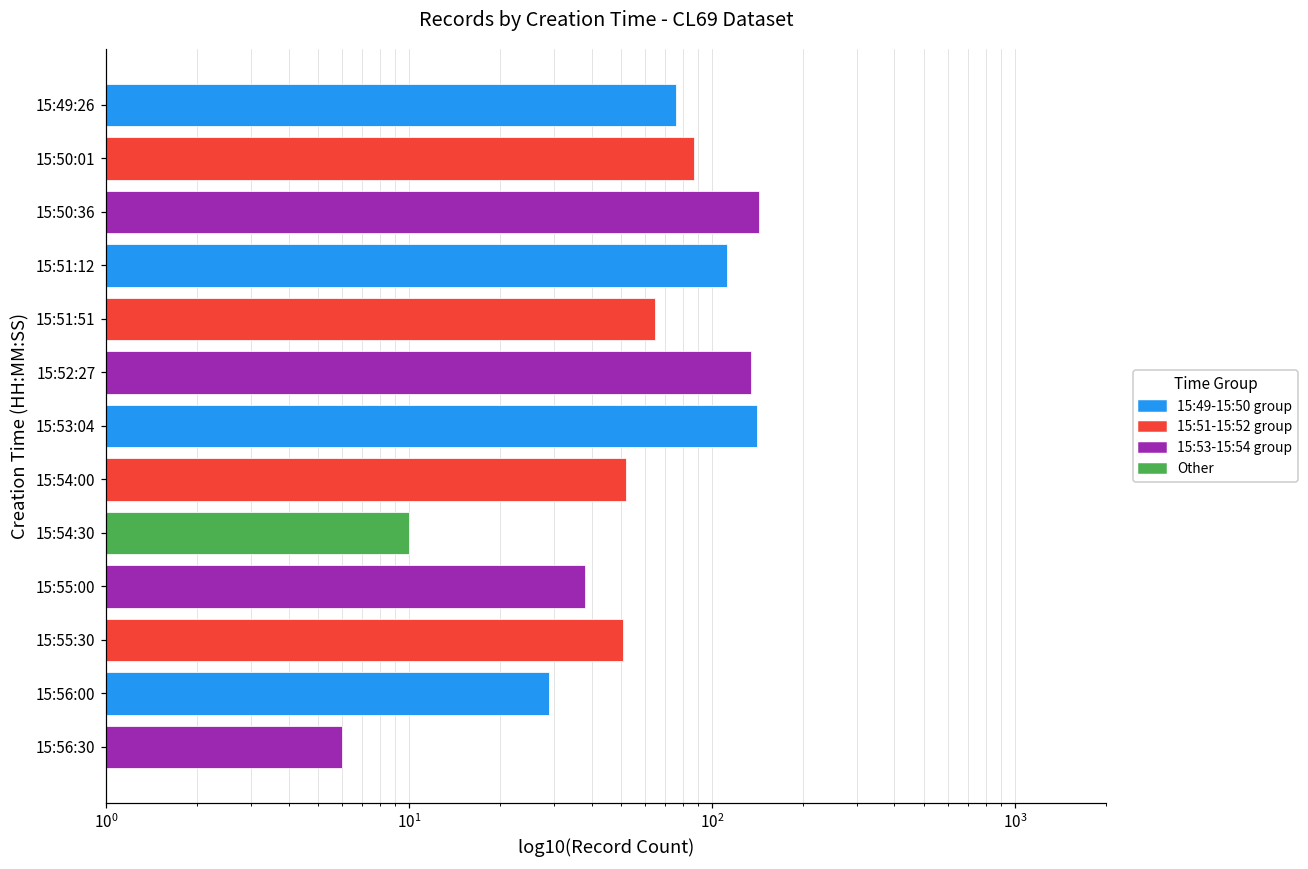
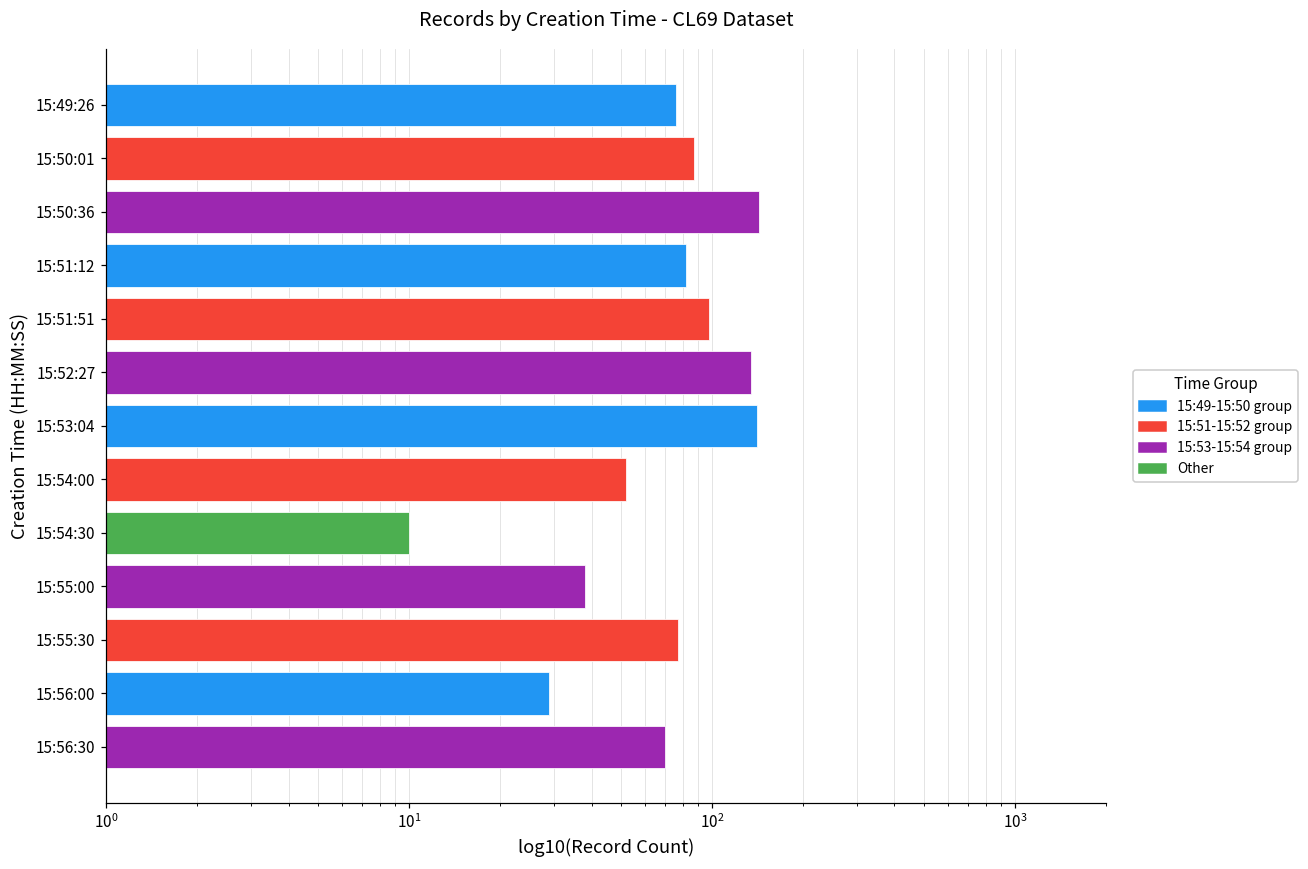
15:51:12: 112 -> 82
15:51:51: 65 -> 98
15:55:30: 51 -> 77
15:56:30: 6 -> 70
